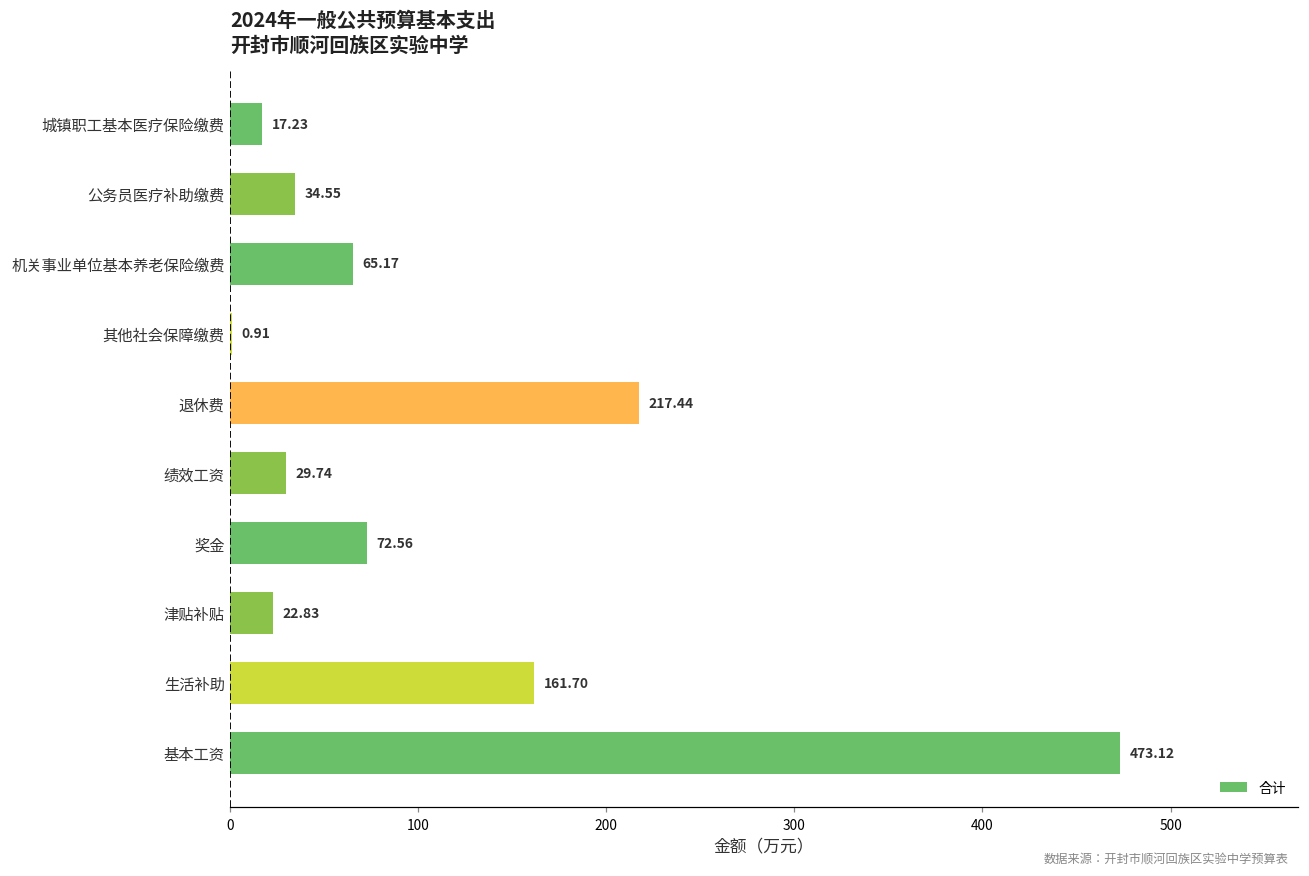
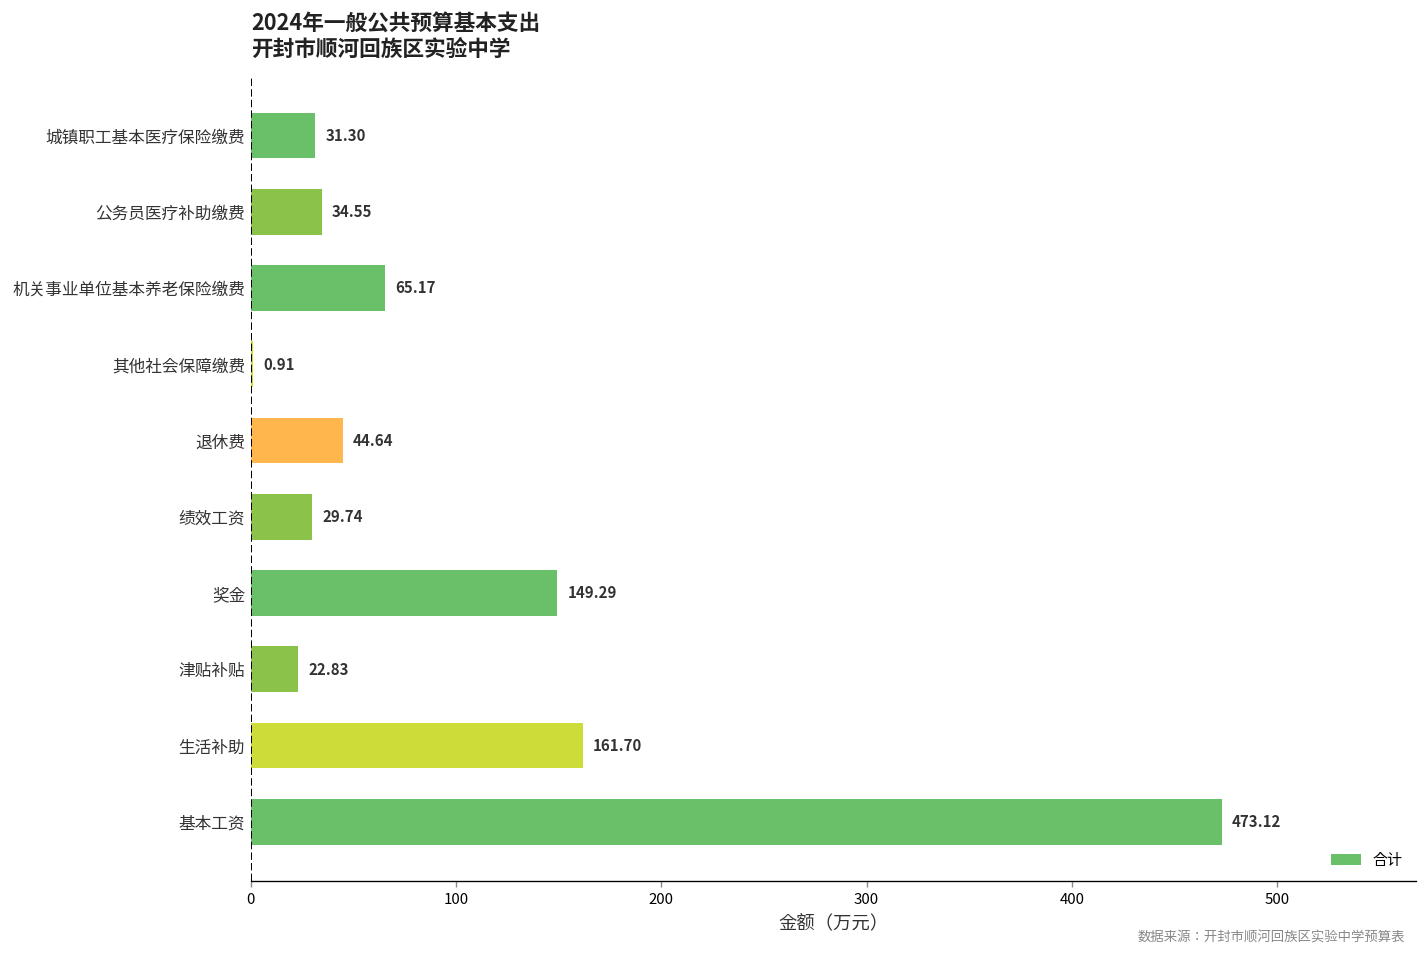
城镇职工基本医疗保险缴费: 17.23 -> 31.30
退休费: 217.44 -> 44.64
奖金: 72.56 -> 149.29
